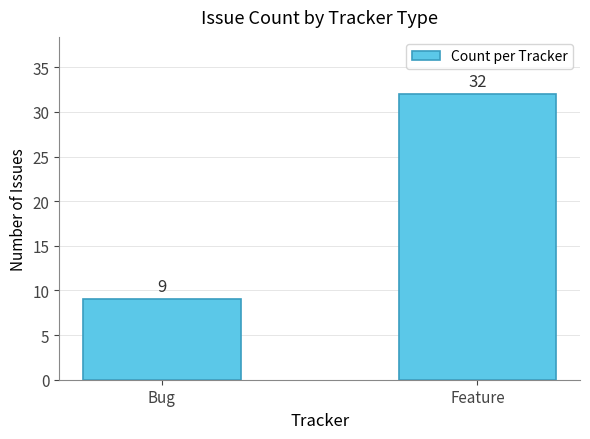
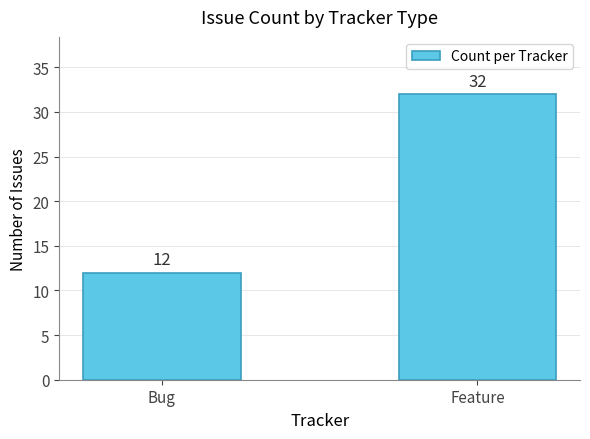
Bug: 9 -> 12
